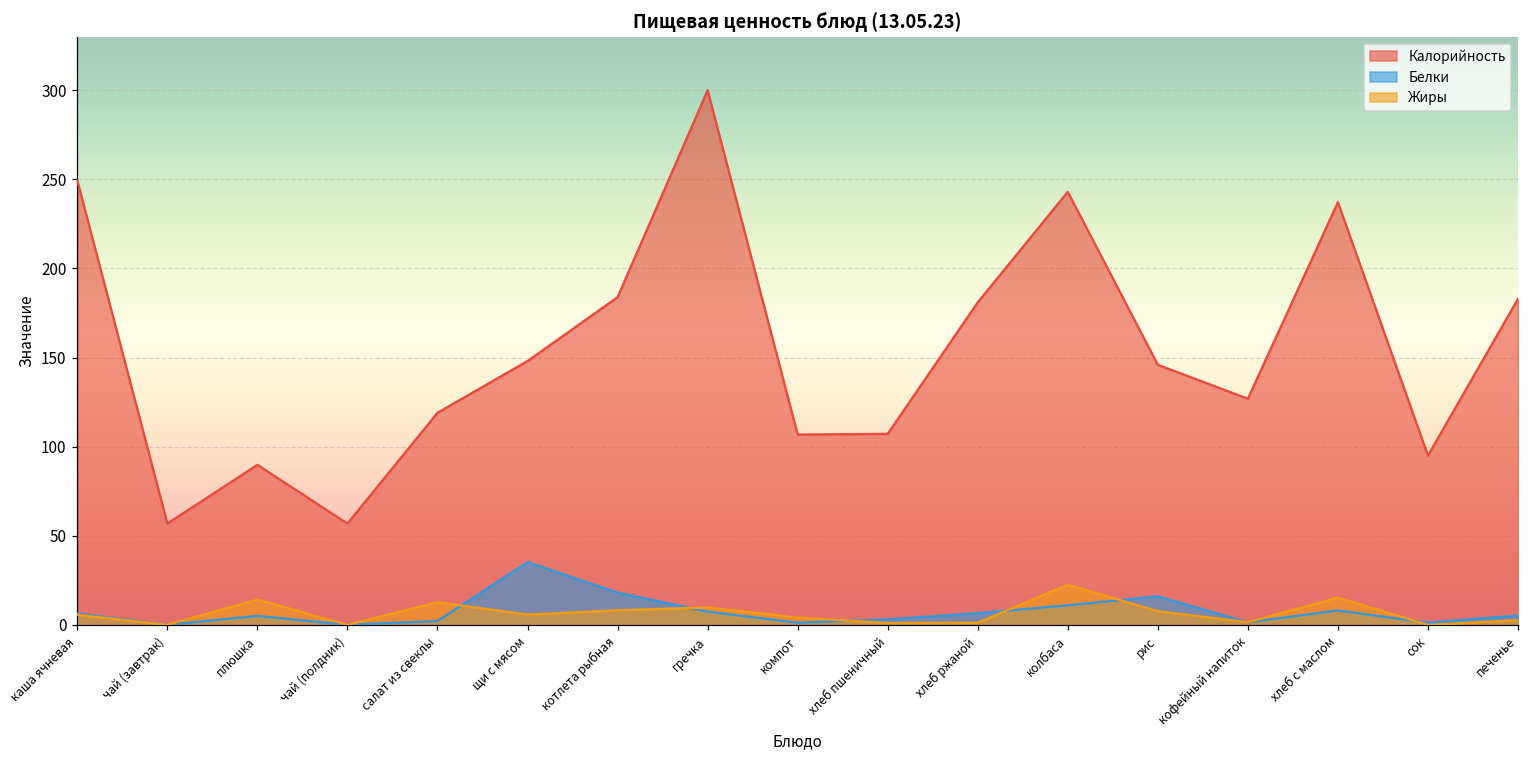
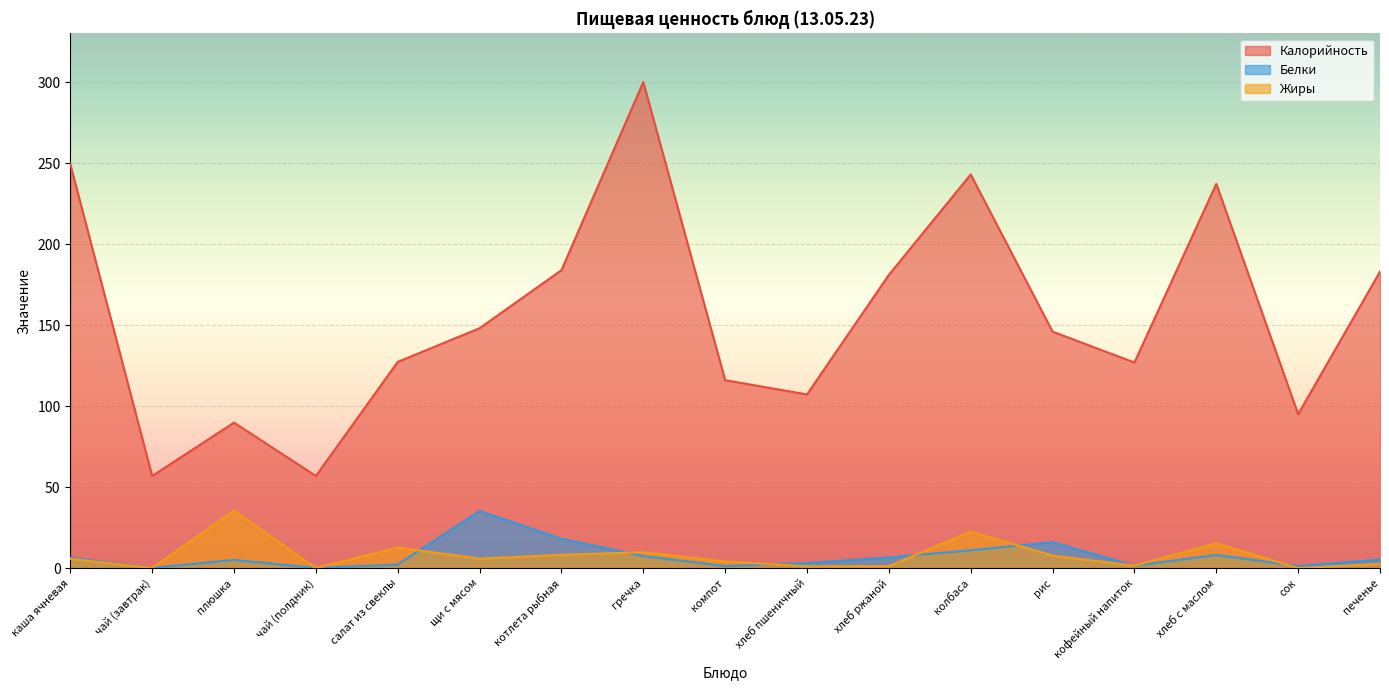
Жиры, плюшка: 14 -> 35
Калорийность, салат из свеклы: 119 -> 127
Калорийность, компот: 107 -> 116
